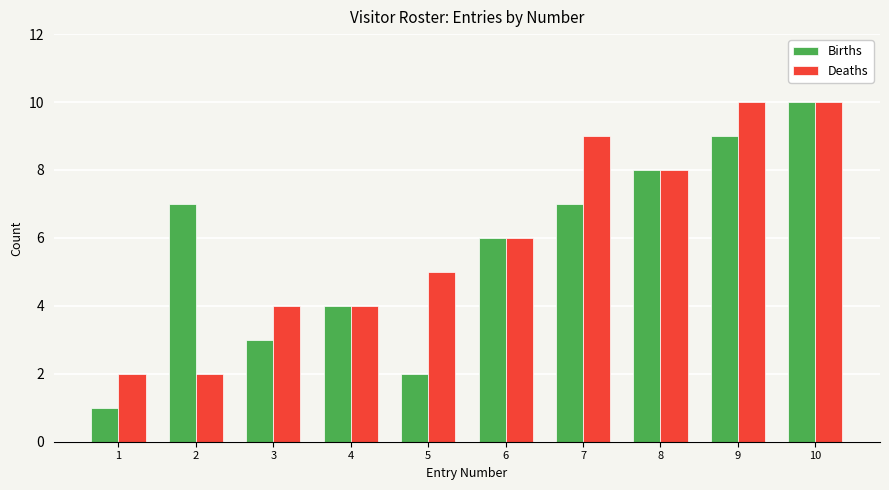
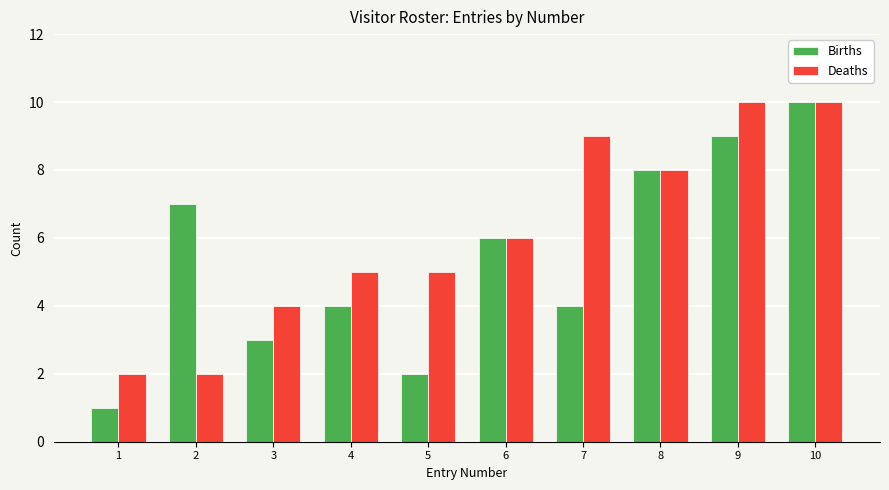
Deaths, 4: 4 -> 5
Births, 7: 7 -> 4
